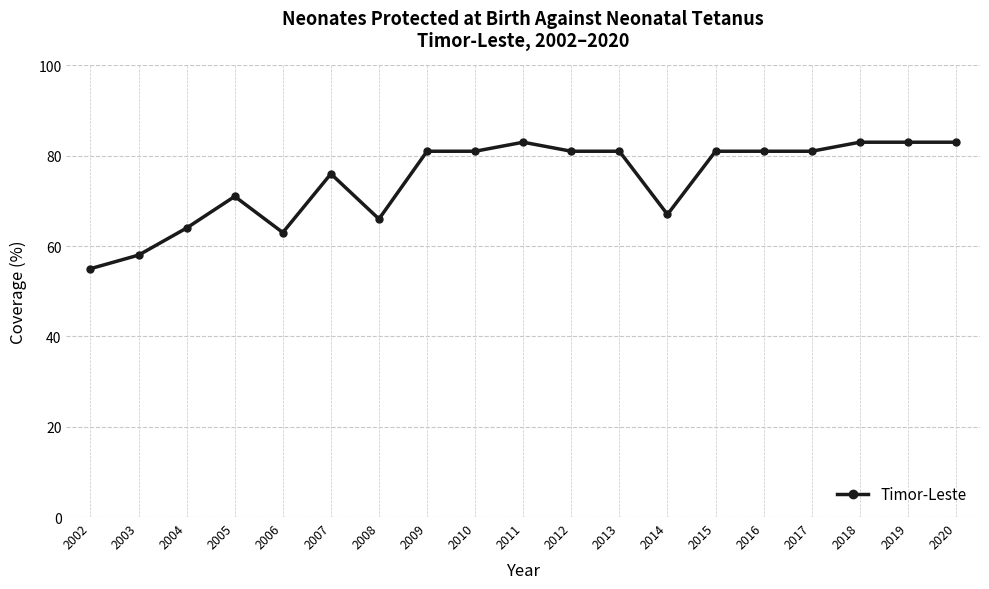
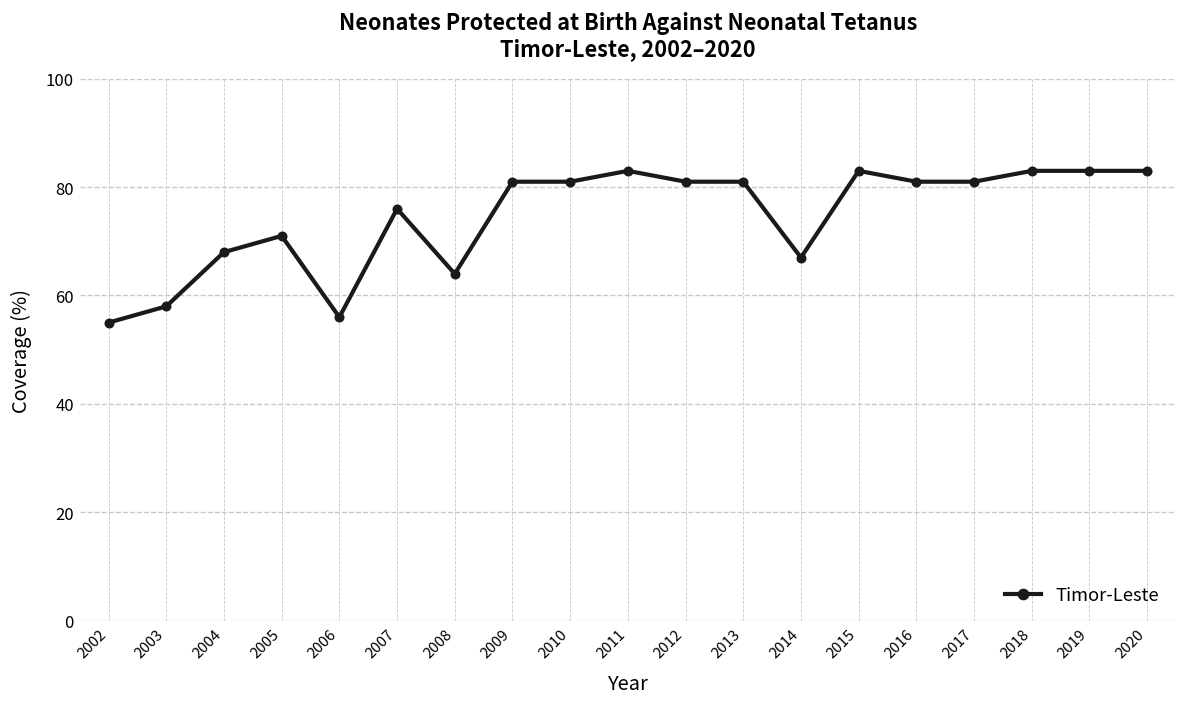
2004: 64 -> 68
2006: 63 -> 56
2008: 66 -> 64
2015: 81 -> 83
